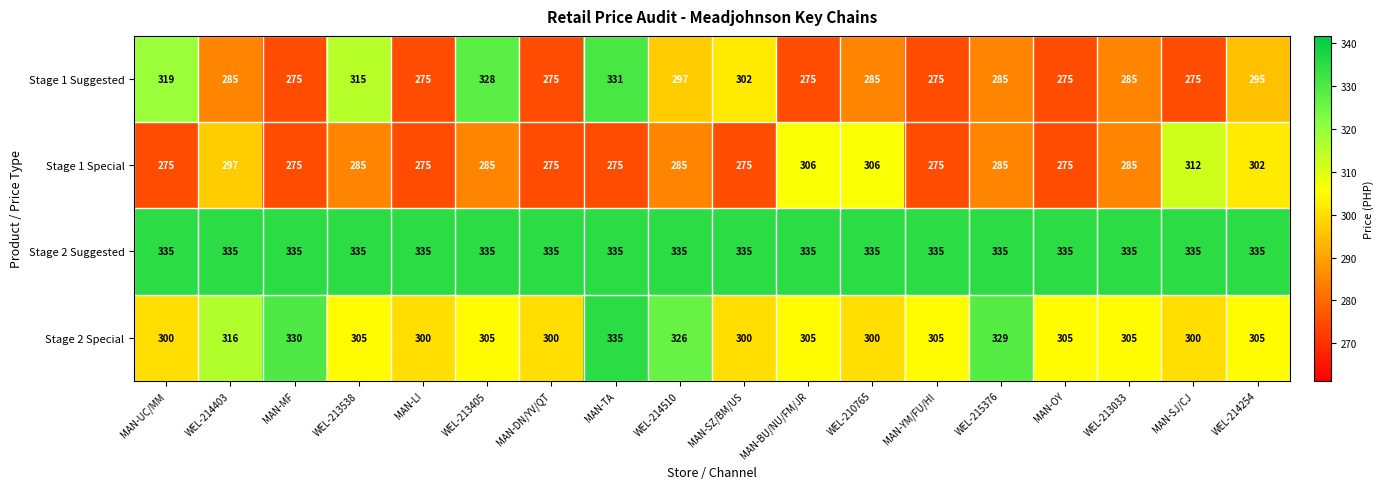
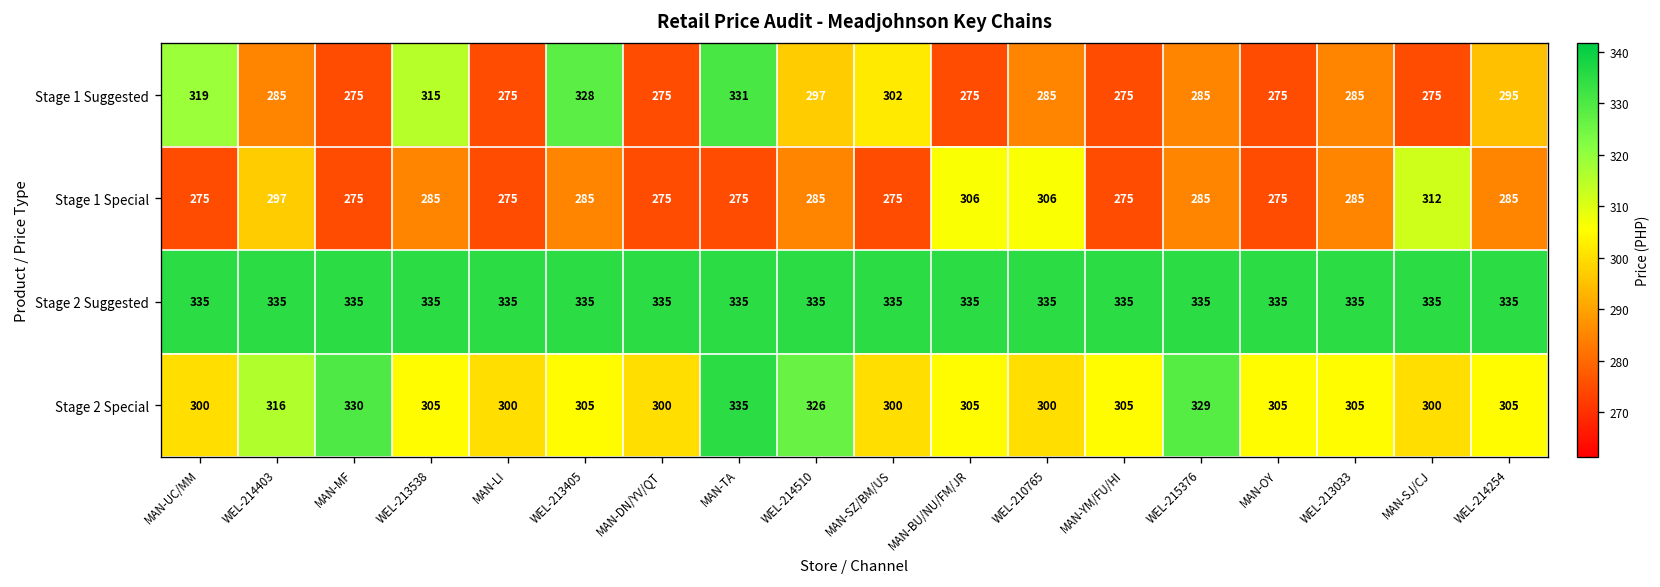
Stage 1 Special, WEL-214254: 302 -> 285
